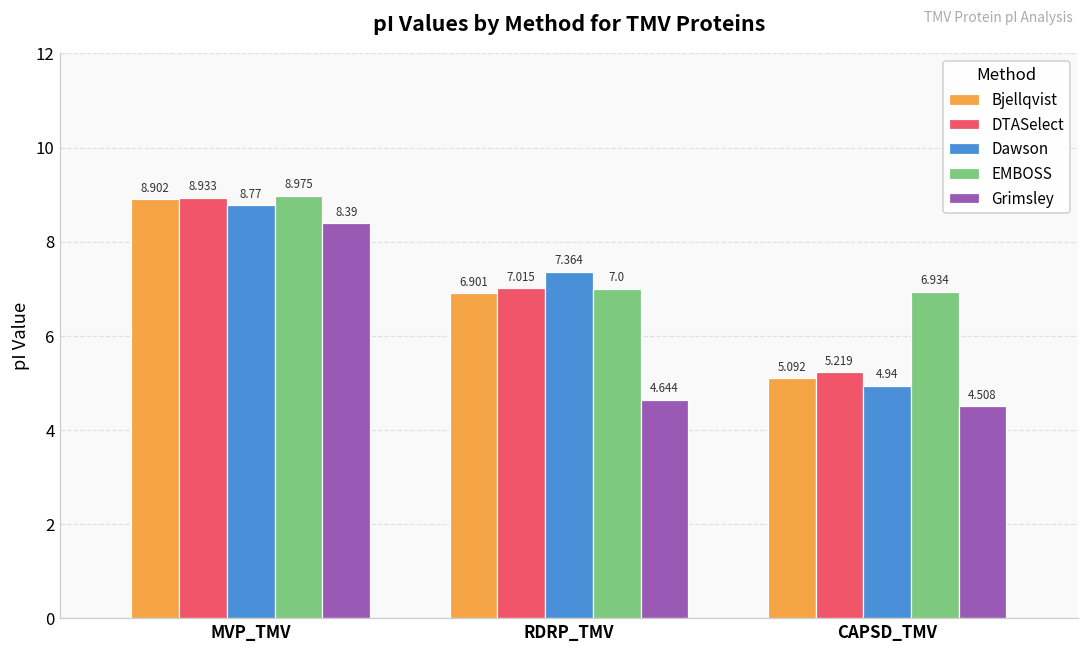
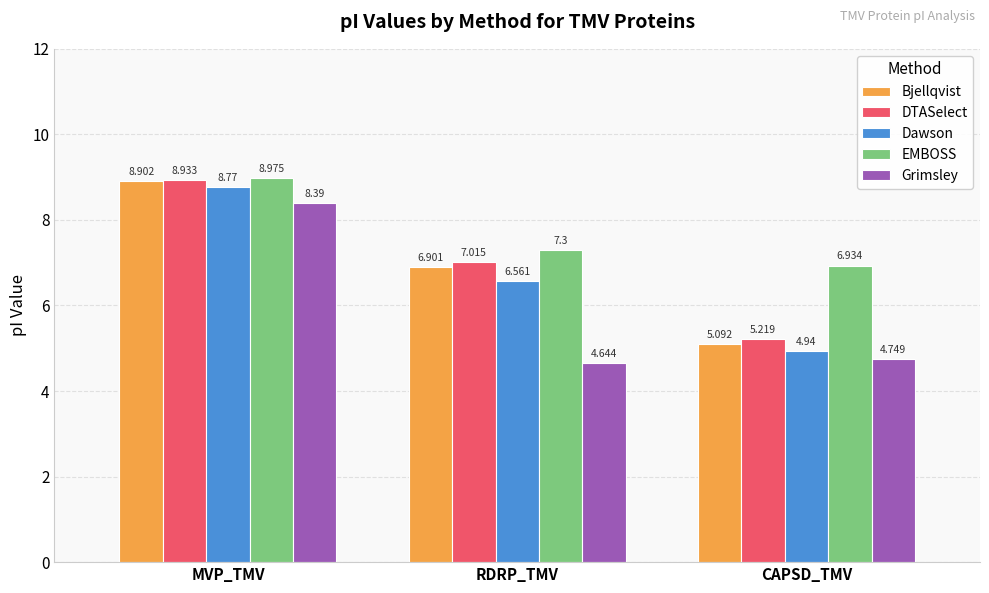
Dawson, RDRP_TMV: 7.364 -> 6.561
EMBOSS, RDRP_TMV: 7.0 -> 7.3
Grimsley, CAPSD_TMV: 4.508 -> 4.749
